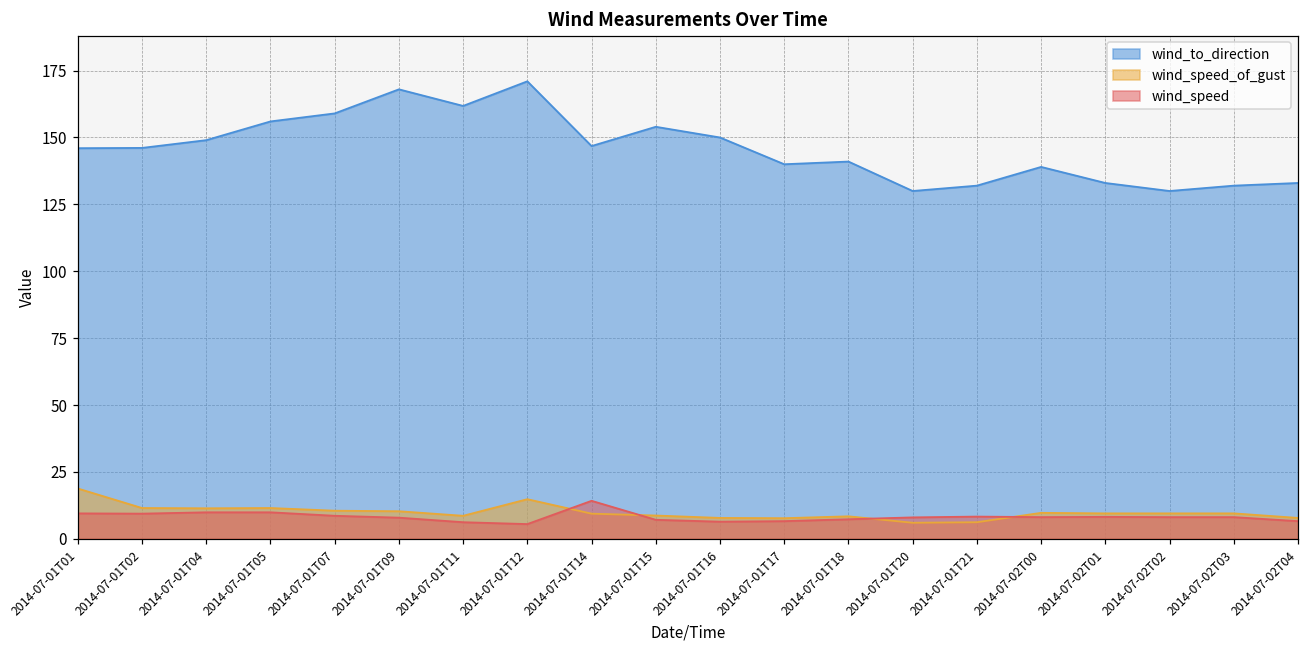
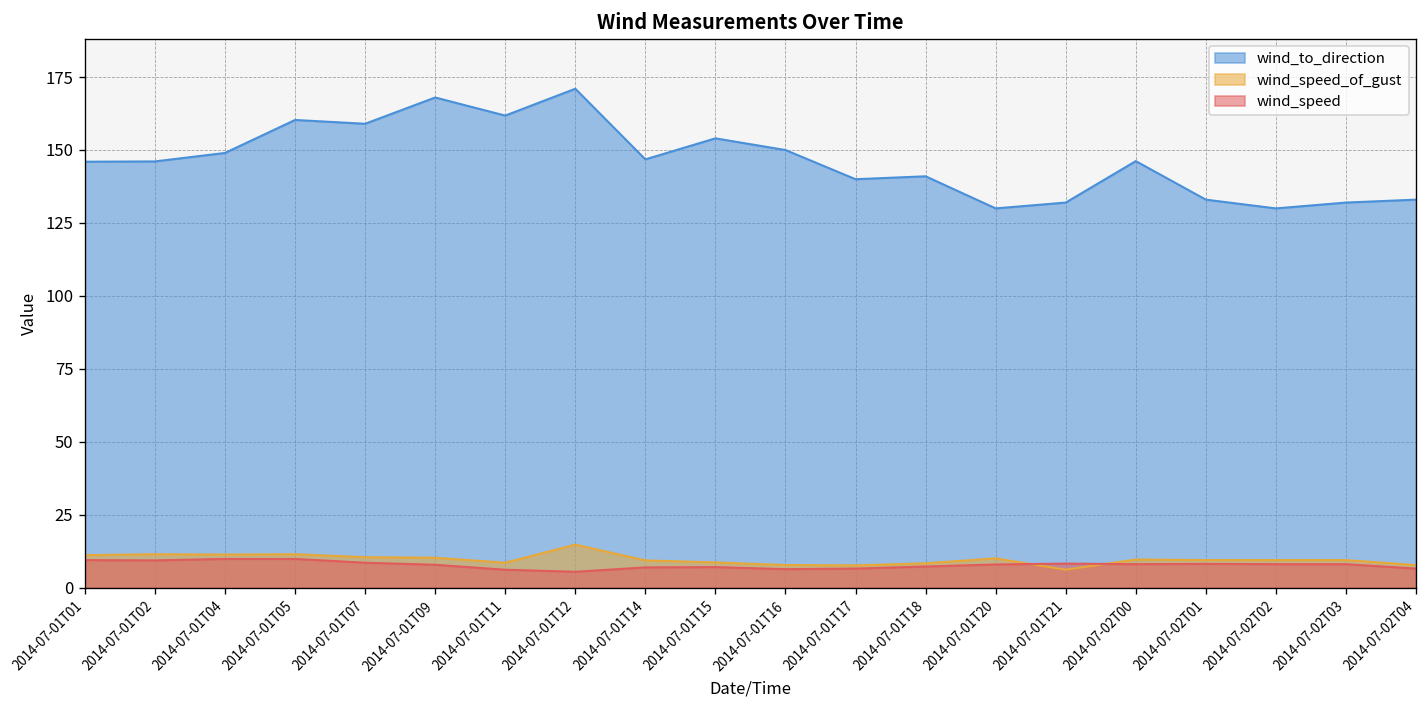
wind_speed_of_gust, 2014-07-01T01: 19 -> 11
wind_to_direction, 2014-07-01T05: 156 -> 160
wind_speed, 2014-07-01T14: 14 -> 7
wind_speed_of_gust, 2014-07-01T20: 6 -> 10
wind_to_direction, 2014-07-02T00: 139 -> 146
